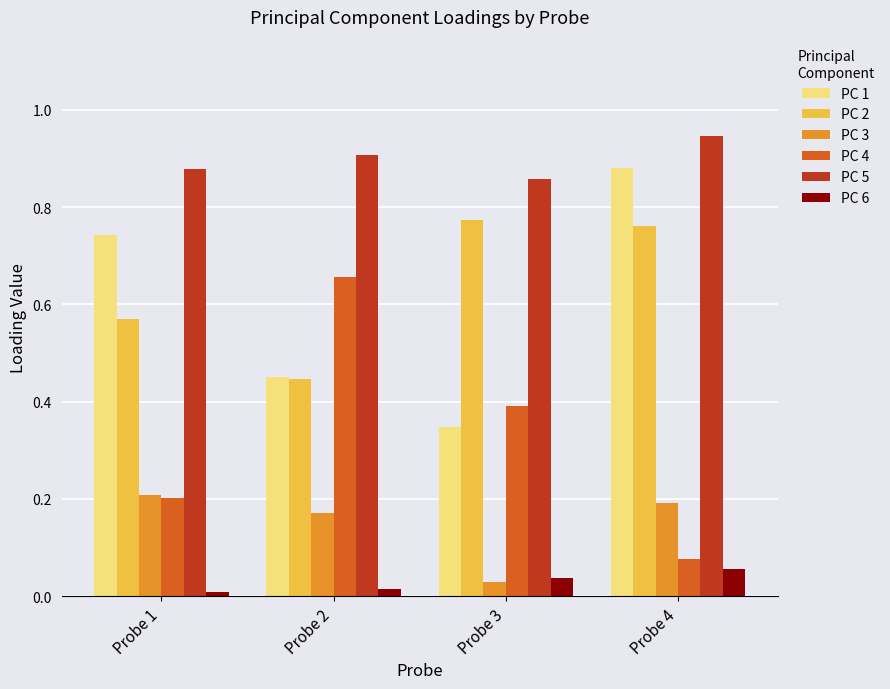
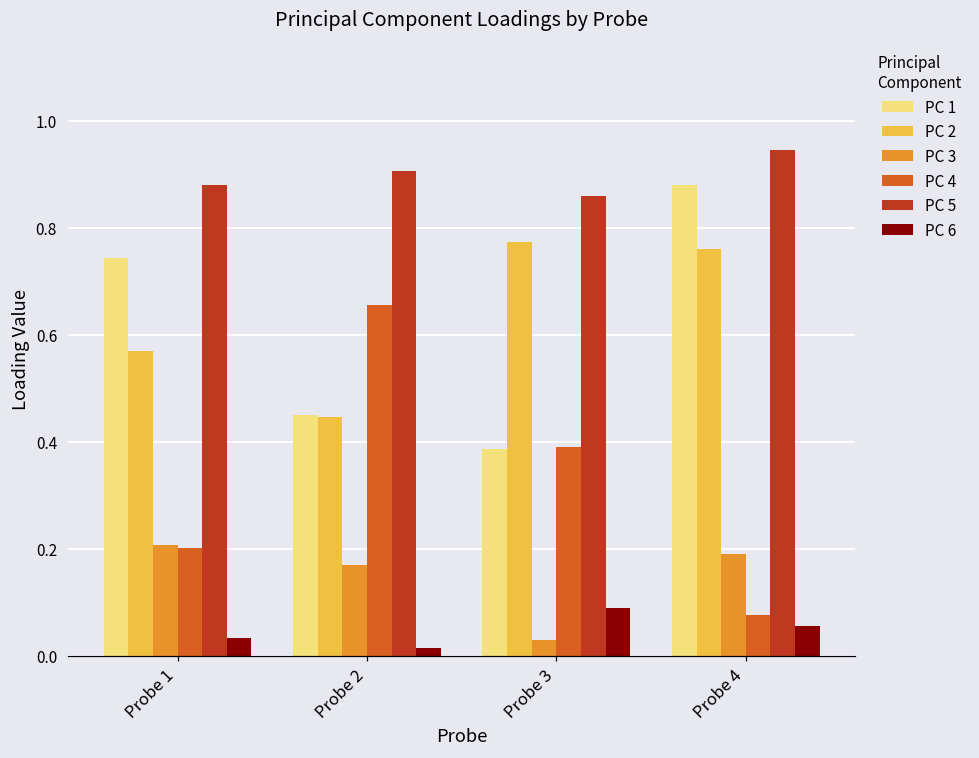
PC 6, Probe 1: 0.01 -> 0.03
PC 1, Probe 3: 0.35 -> 0.39
PC 6, Probe 3: 0.04 -> 0.09
